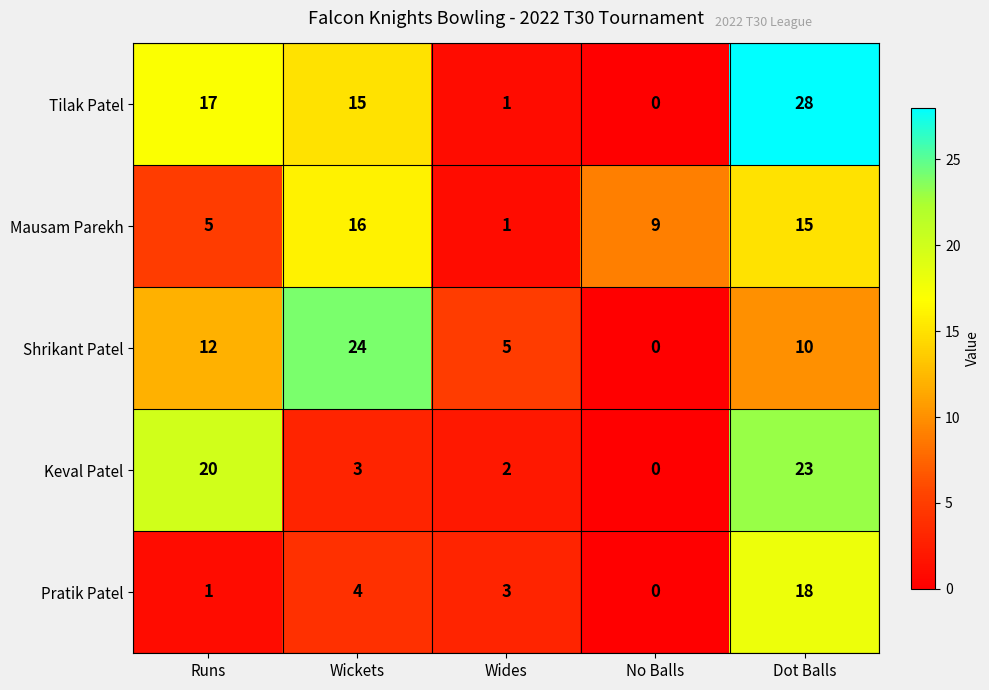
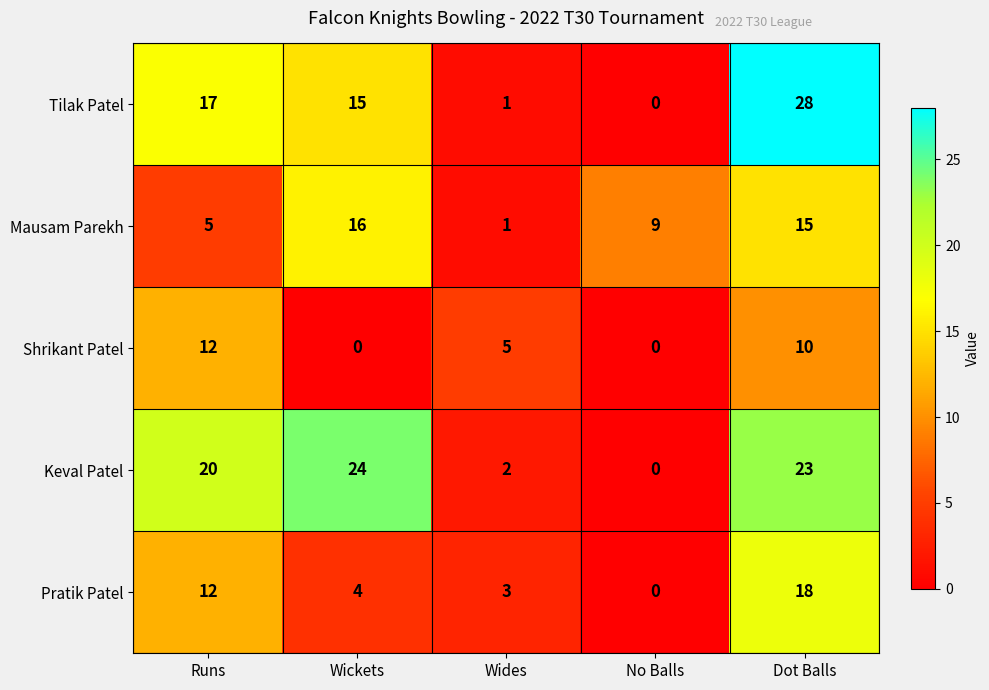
Shrikant Patel, Wickets: 24 -> 0
Keval Patel, Wickets: 3 -> 24
Pratik Patel, Runs: 1 -> 12
